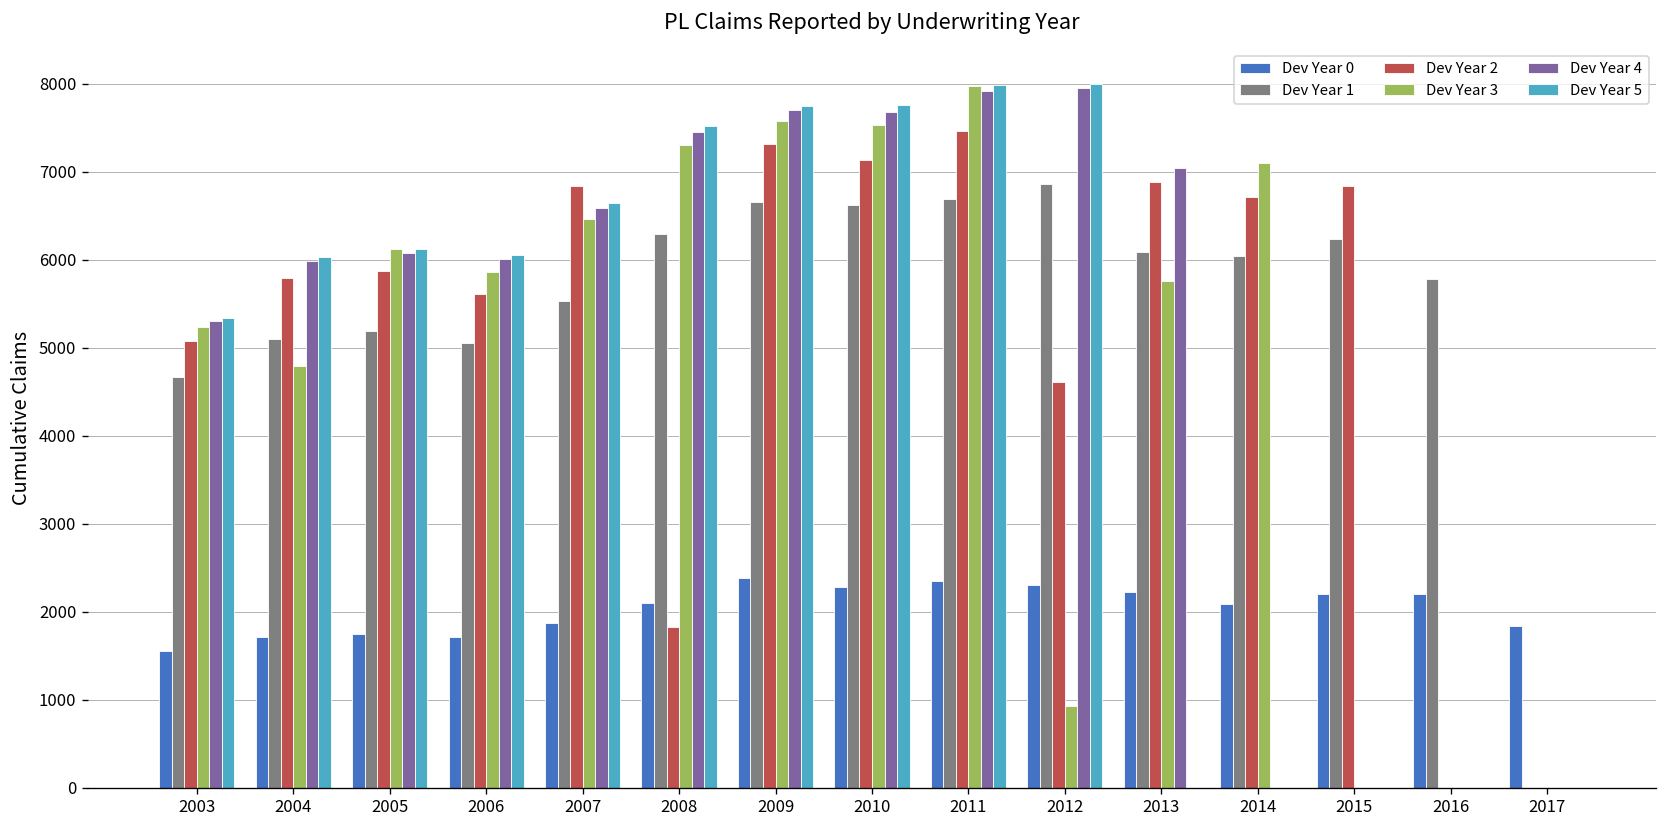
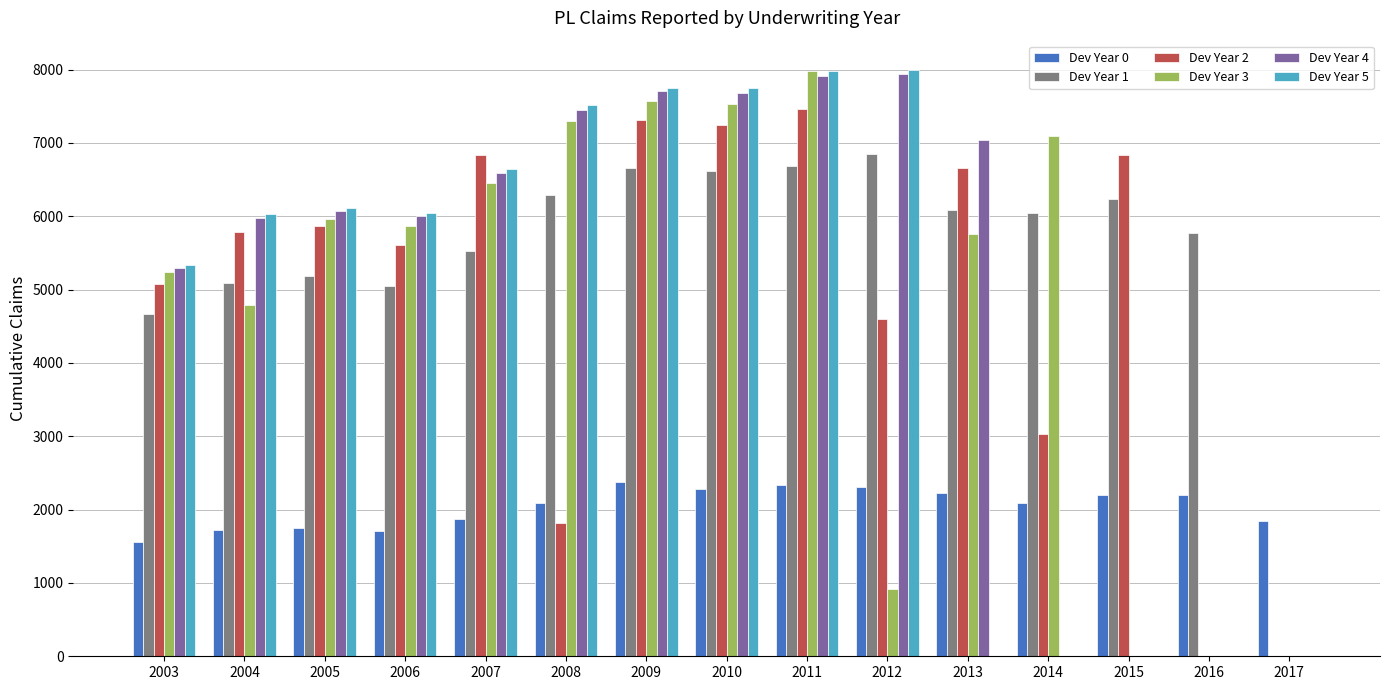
Dev Year 3, 2005: 6100 -> 6000
Dev Year 2, 2010: 7100 -> 7200
Dev Year 2, 2013: 6900 -> 6700
Dev Year 2, 2014: 6700 -> 3000
